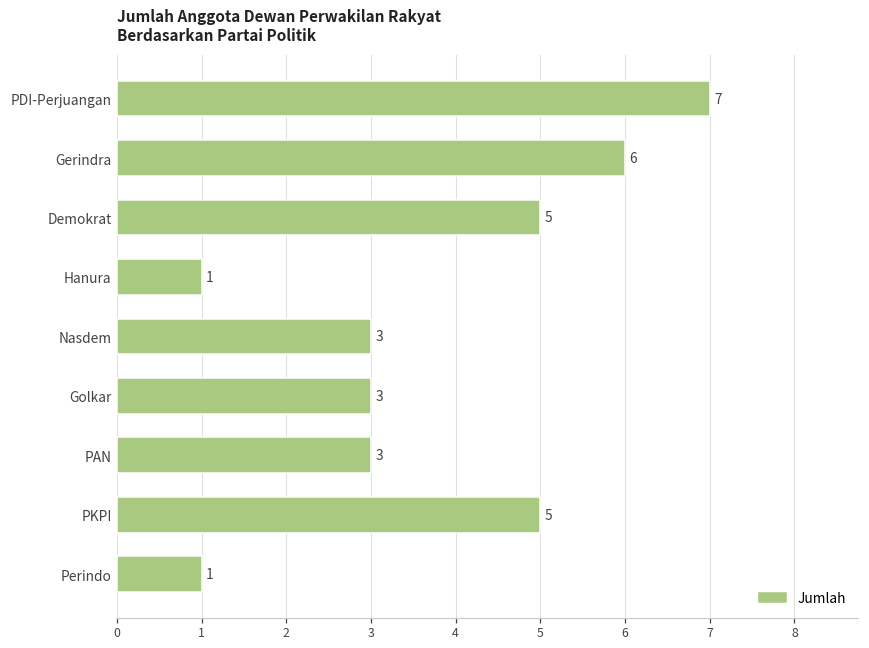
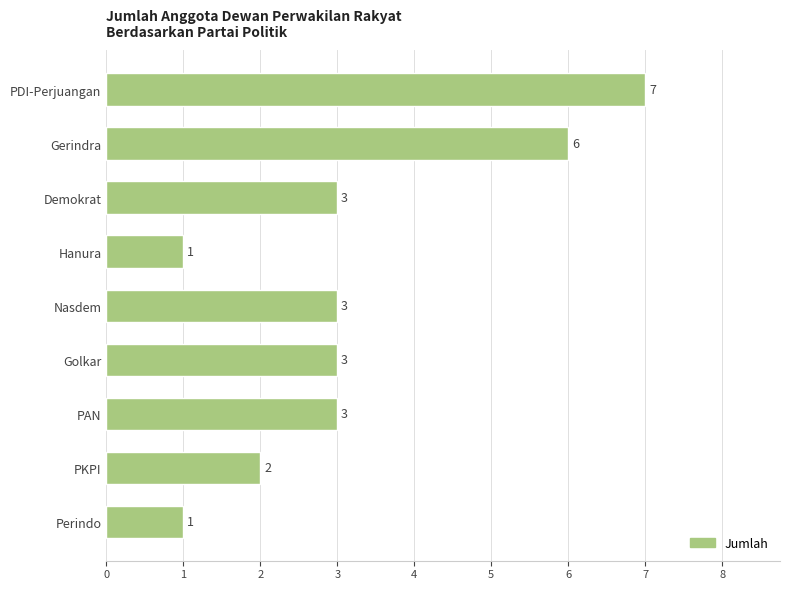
Demokrat: 5 -> 3
PKPI: 5 -> 2
